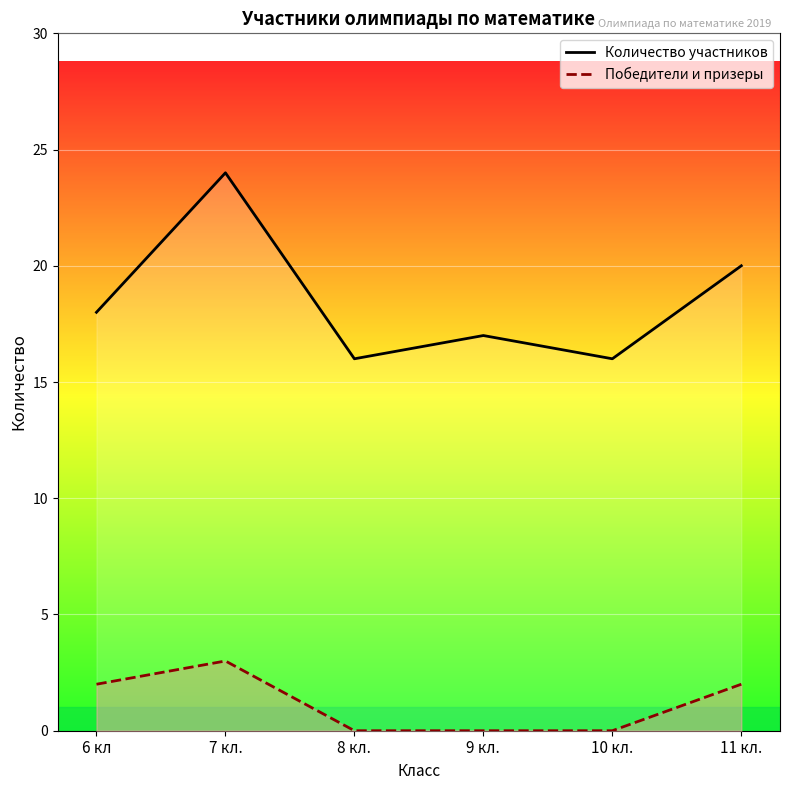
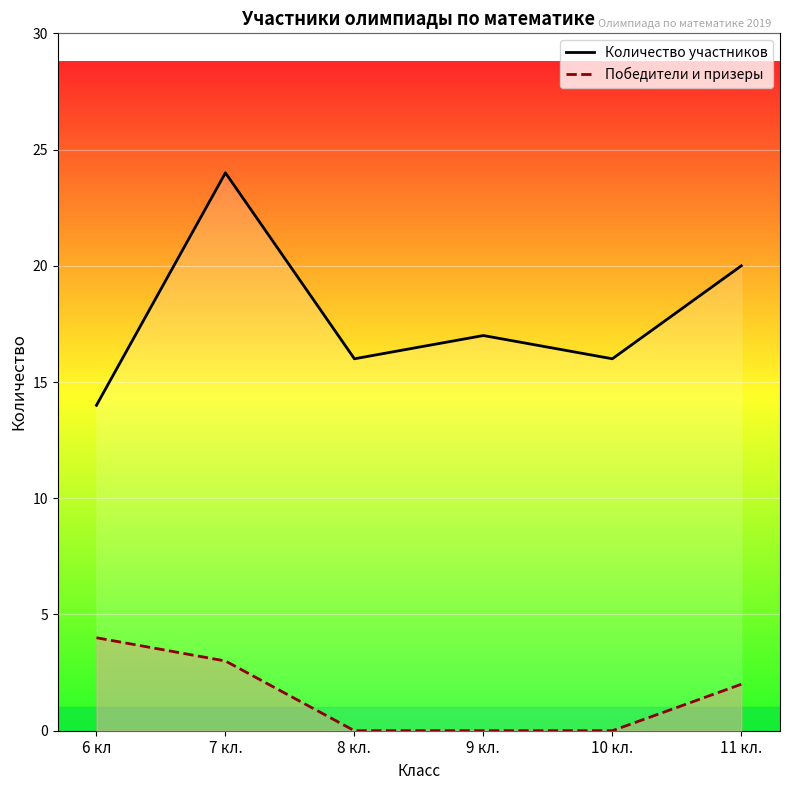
Количество участников, 6 кл: 18 -> 14
Победители и призеры, 6 кл: 2 -> 4
